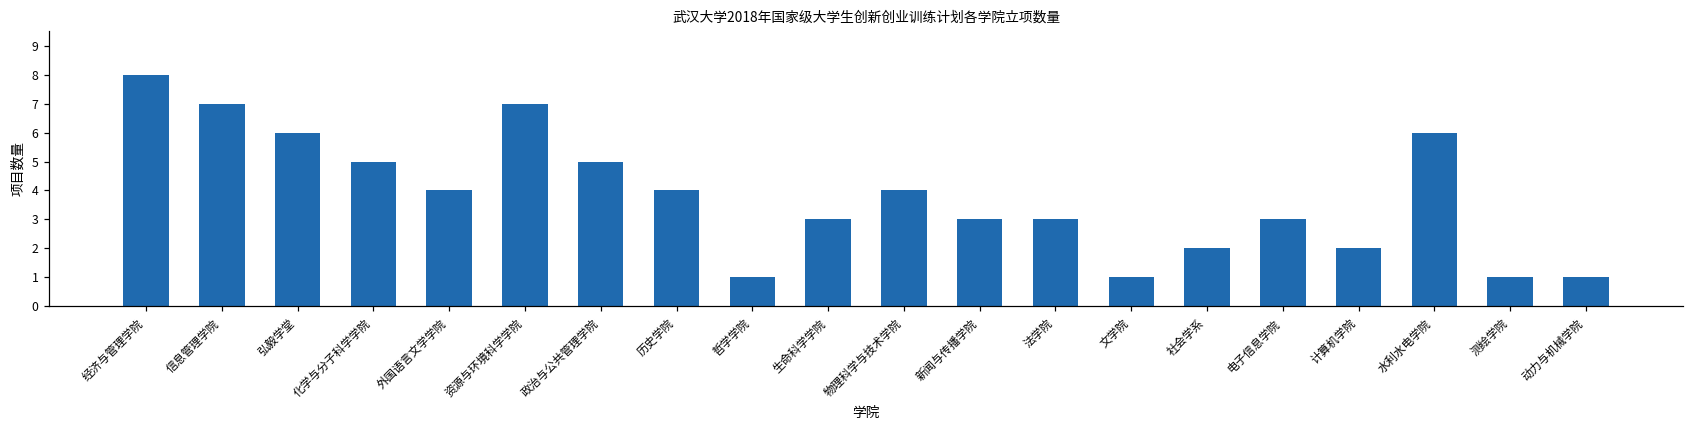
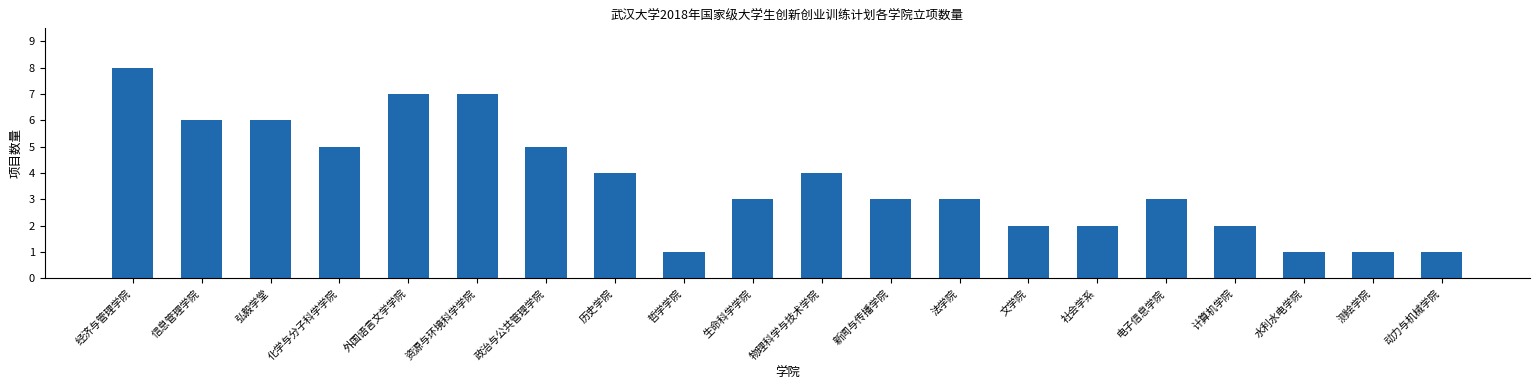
信息管理学院: 7 -> 6
外国语言文学学院: 4 -> 7
文学院: 1 -> 2
水利水电学院: 6 -> 1
